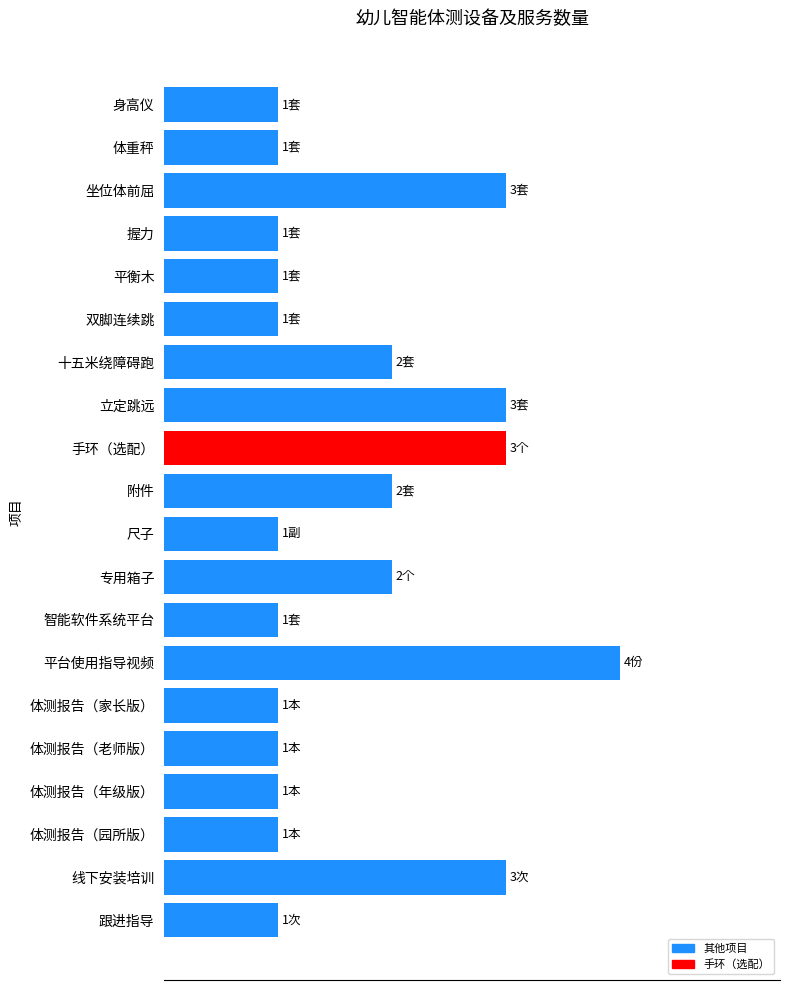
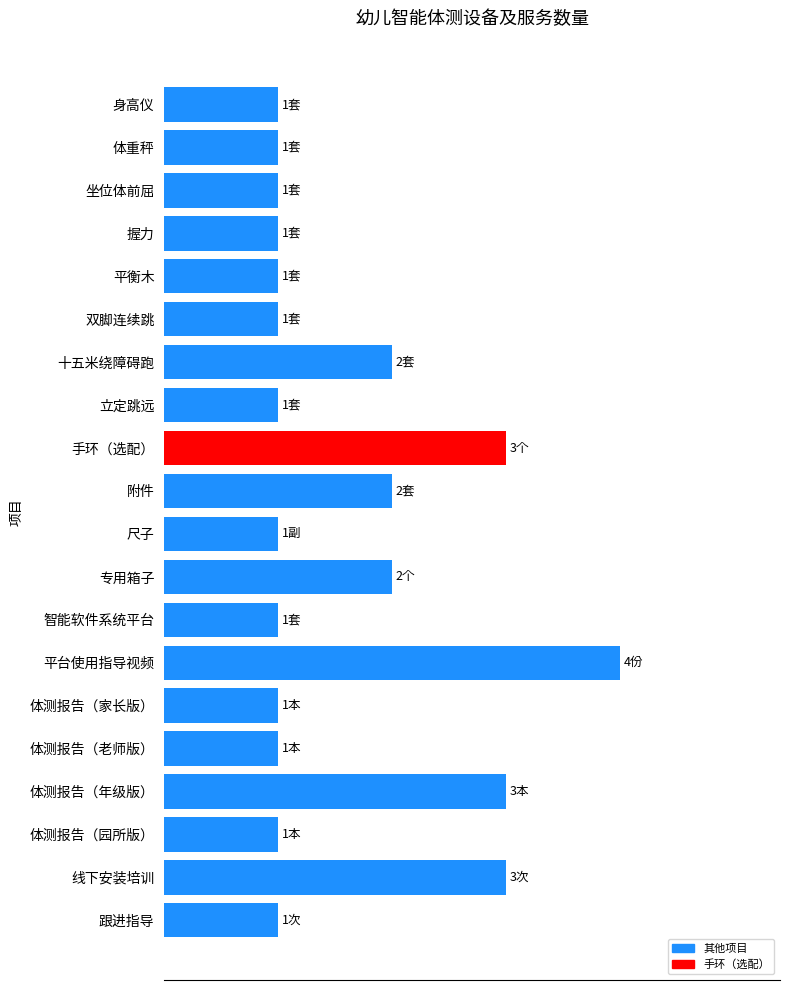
坐位体前屈: 3套 -> 1套
立定跳远: 3套 -> 1套
体测报告（年级版）: 1本 -> 3本
